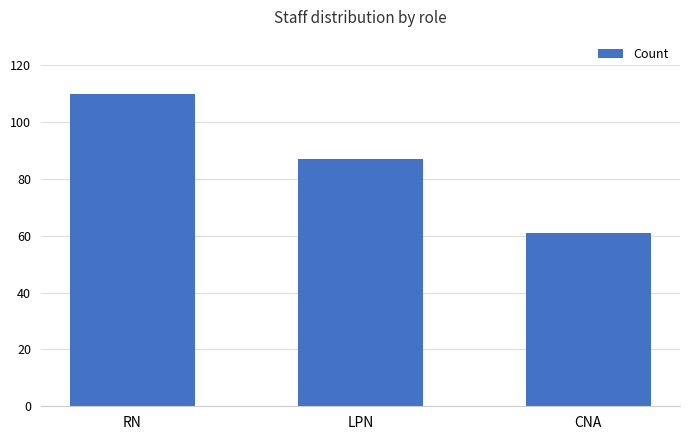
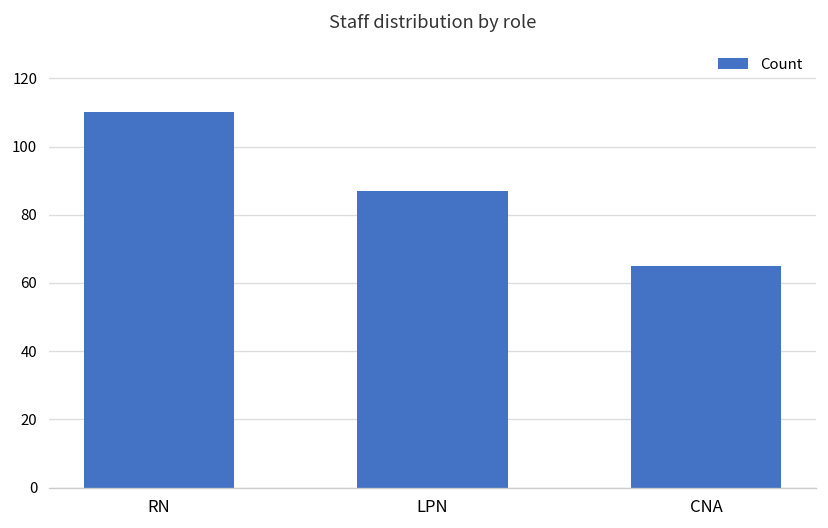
CNA: 61 -> 65
